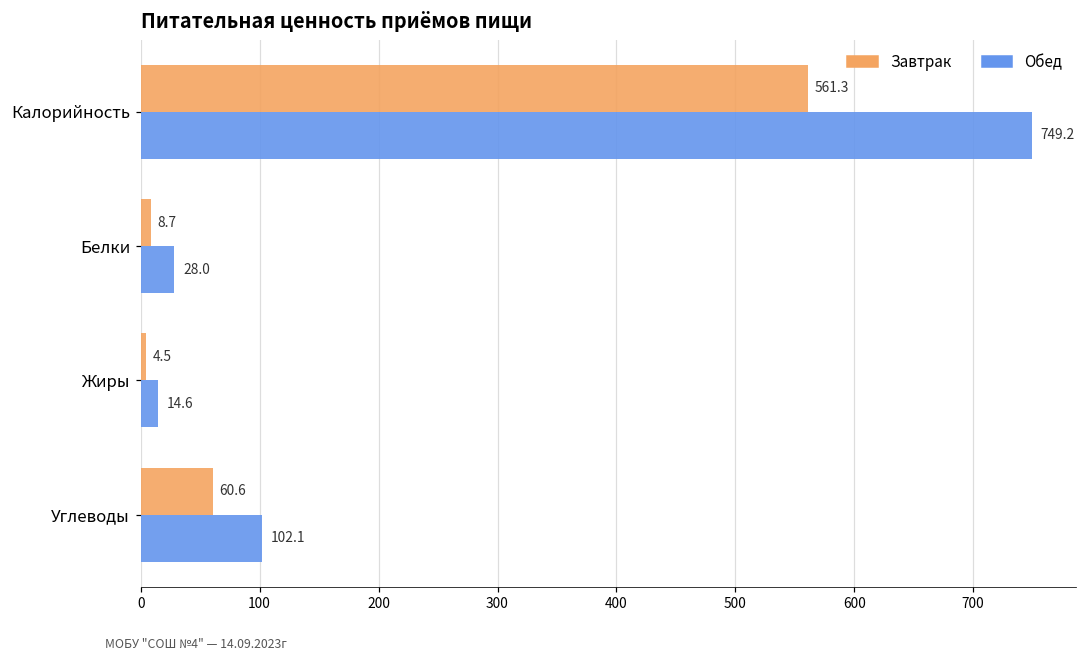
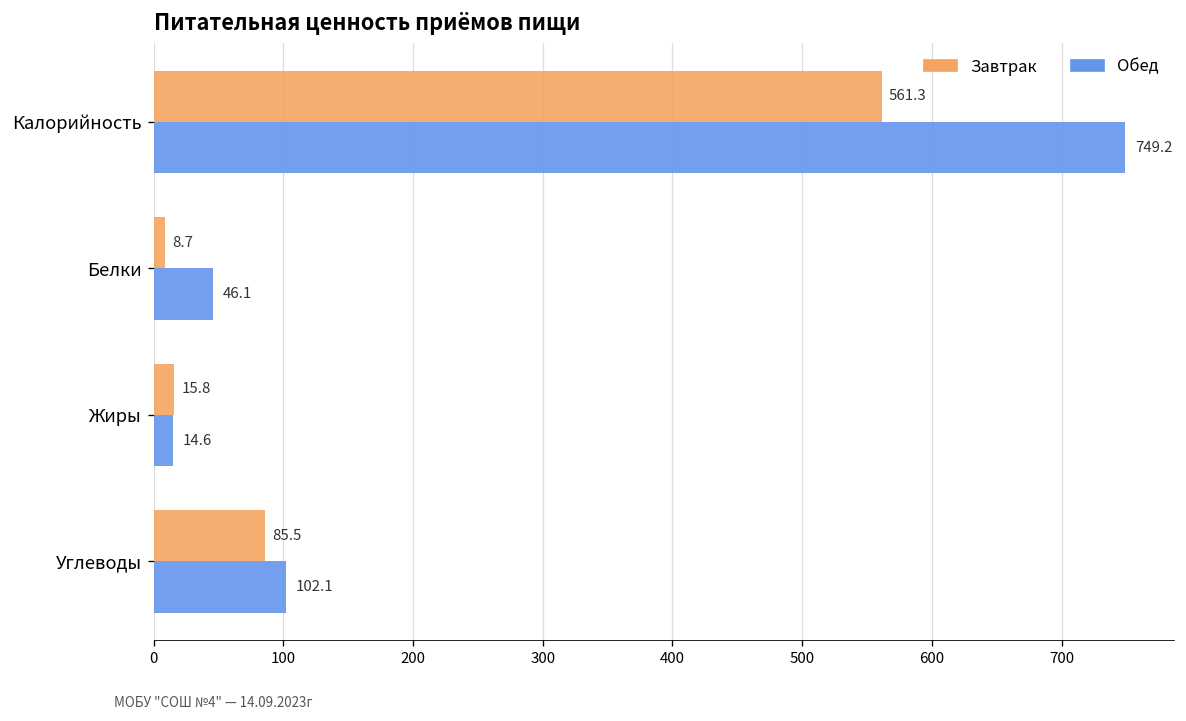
Обед, Белки: 28.0 -> 46.1
Завтрак, Жиры: 4.5 -> 15.8
Завтрак, Углеводы: 60.6 -> 85.5
